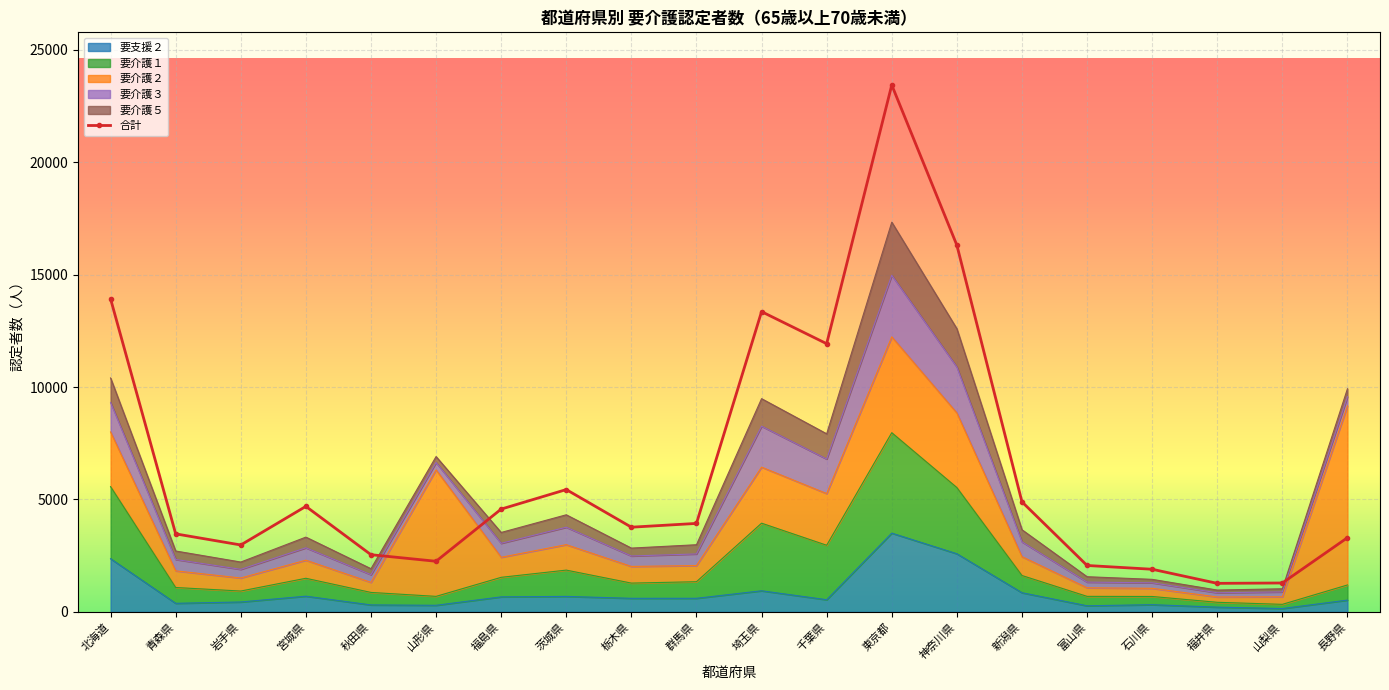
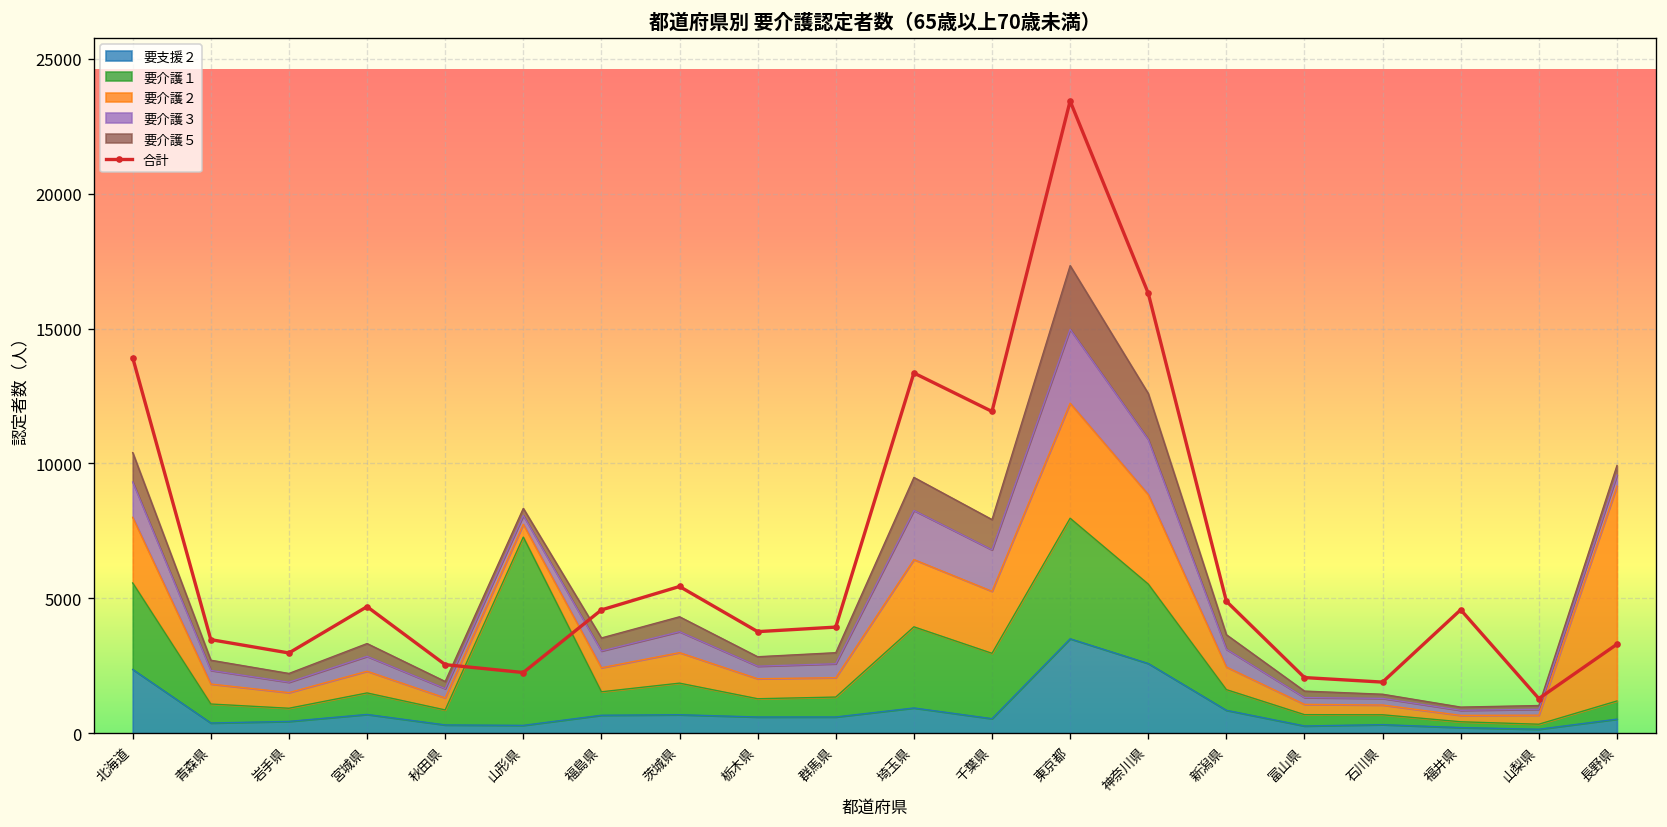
要介護１, 山形県: 400 -> 7000
要介護２, 山形県: 5600 -> 500
合計, 福井県: 1300 -> 4600
